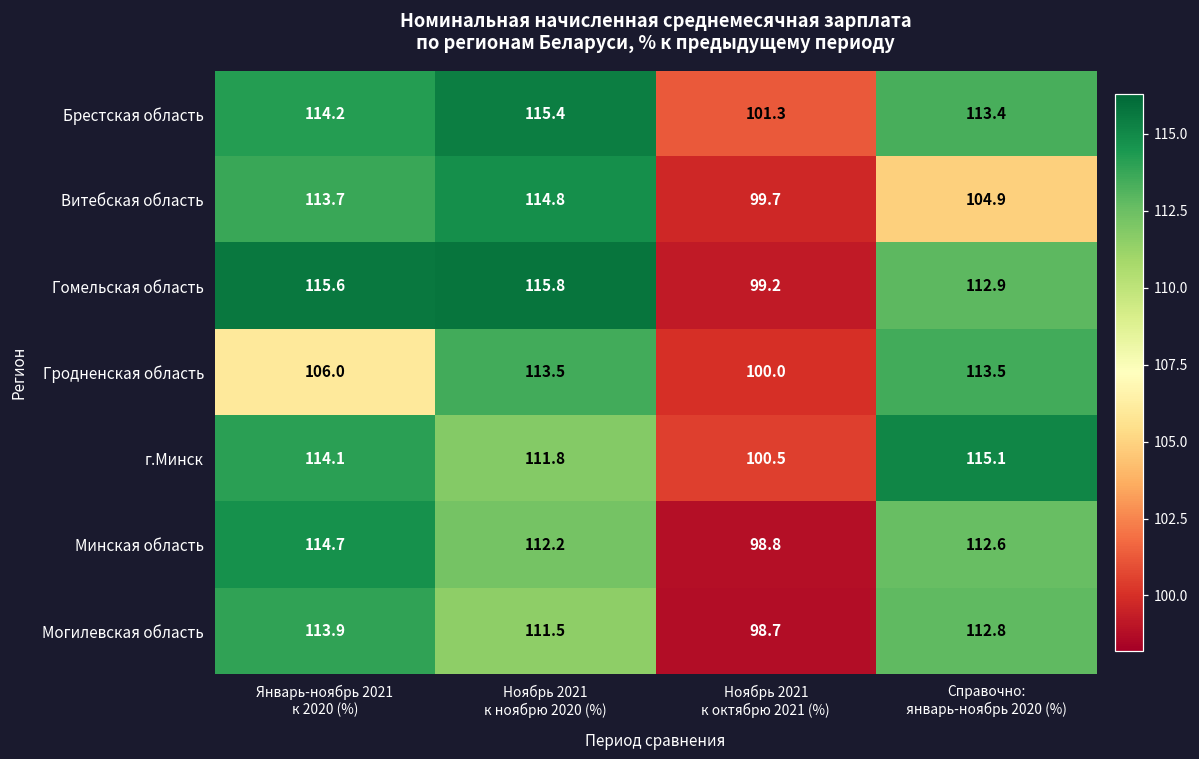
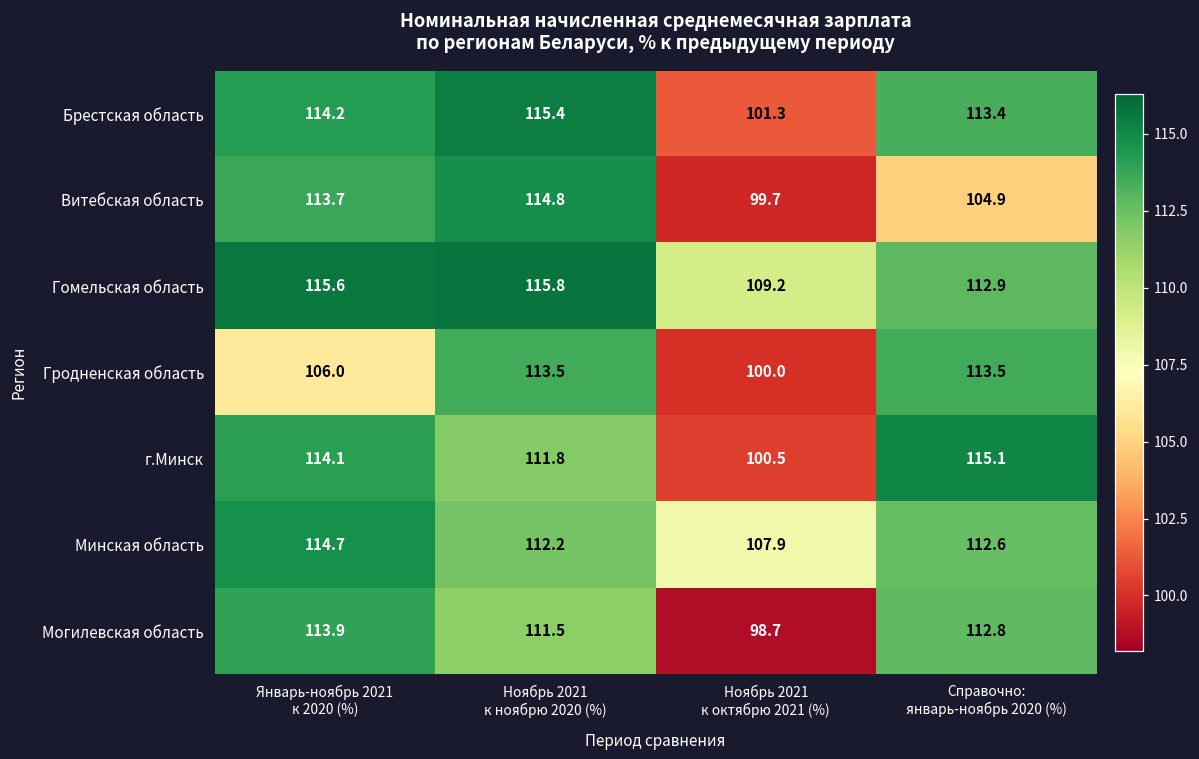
Гомельская область, Ноябрь 2021 к октябрю 2021 (%): 99.2 -> 109.2
Минская область, Ноябрь 2021 к октябрю 2021 (%): 98.8 -> 107.9
